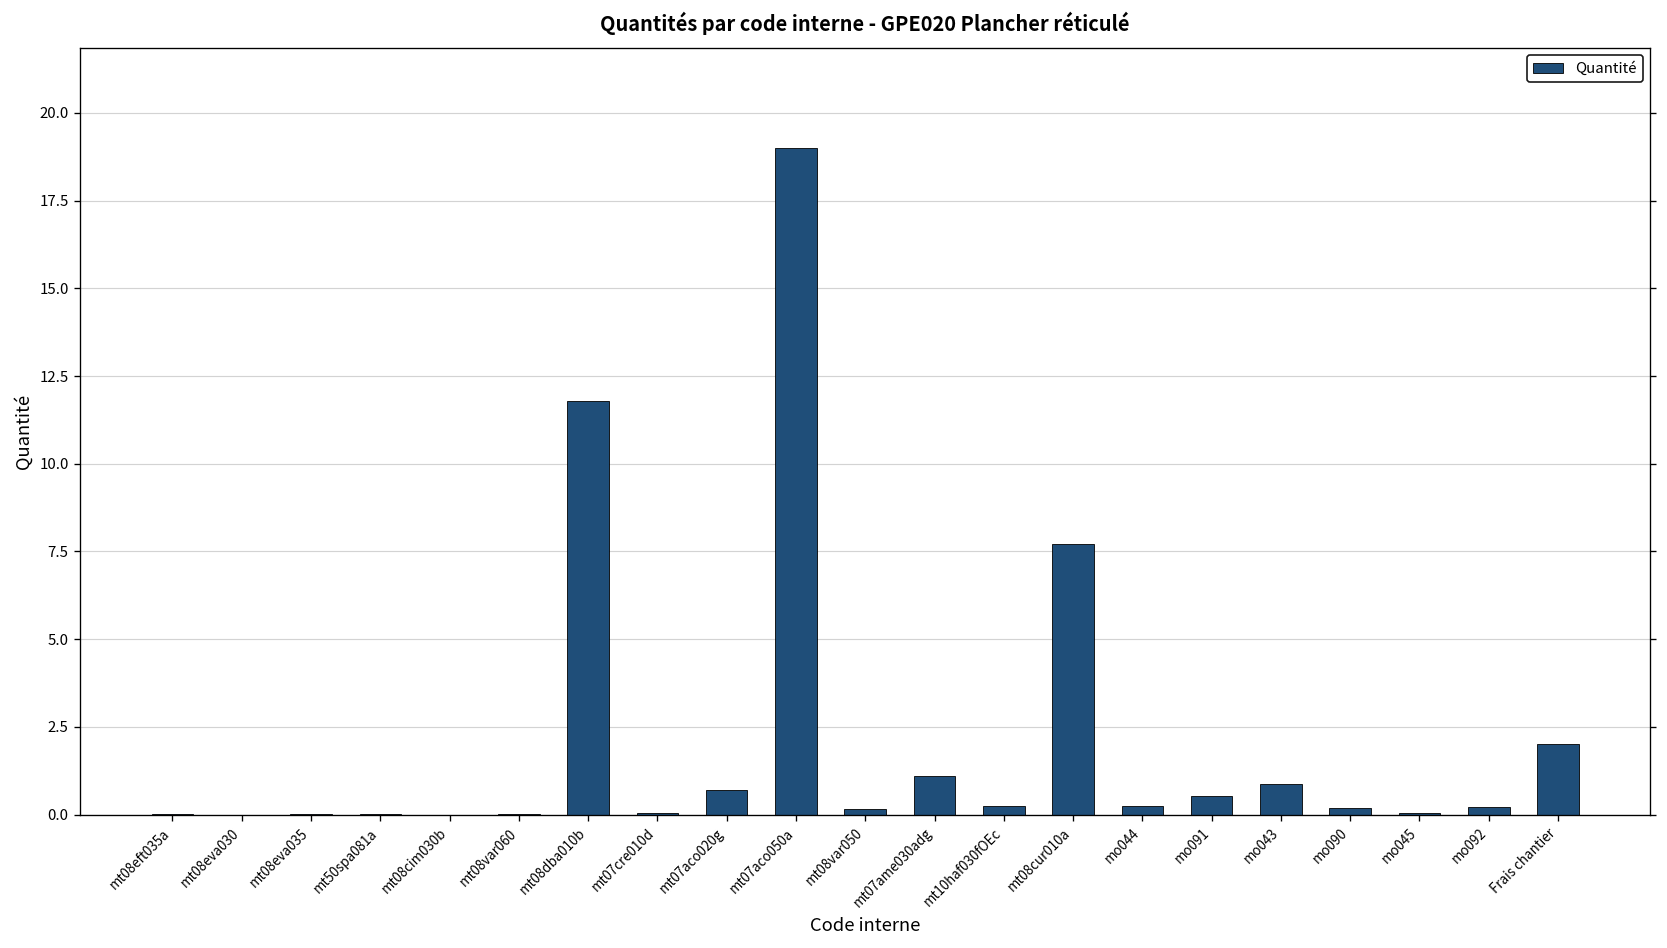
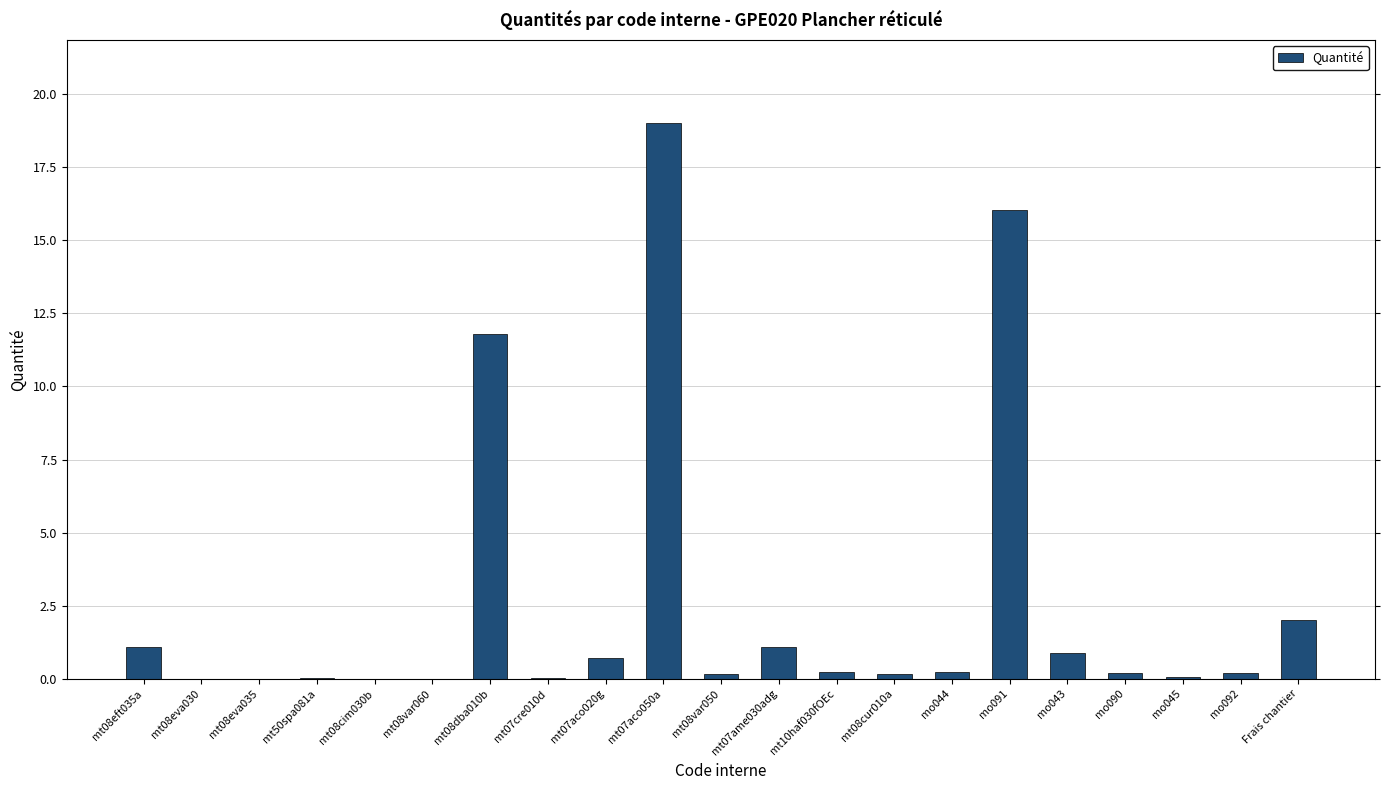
mt08eft035a: 0.0 -> 1.1
mt08cur010a: 7.7 -> 0.2
mo091: 0.5 -> 16.0
